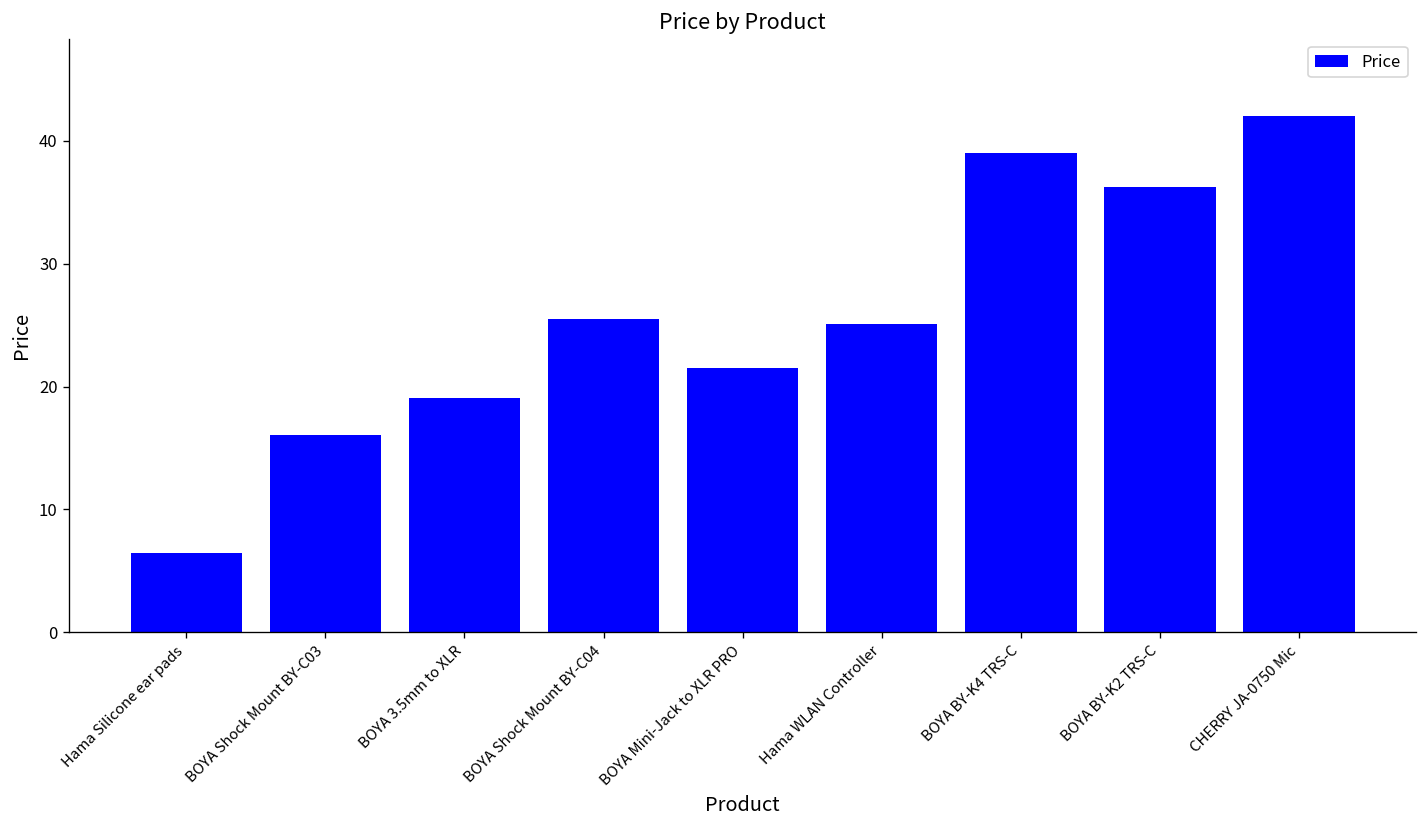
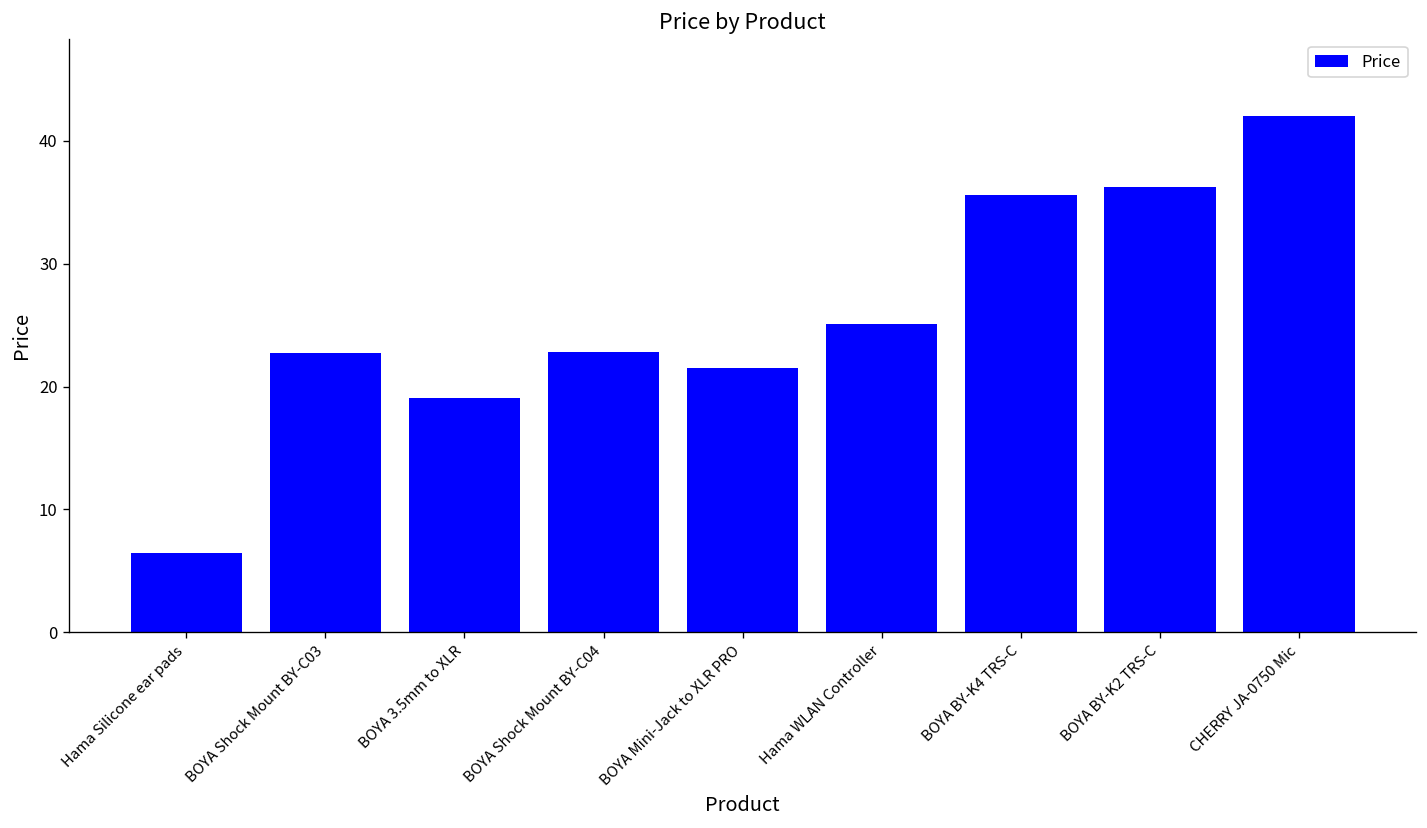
BOYA Shock Mount BY-C03: 16.1 -> 22.8
BOYA Shock Mount BY-C04: 25.5 -> 22.8
BOYA BY-K4 TRS-C: 39.0 -> 35.6
